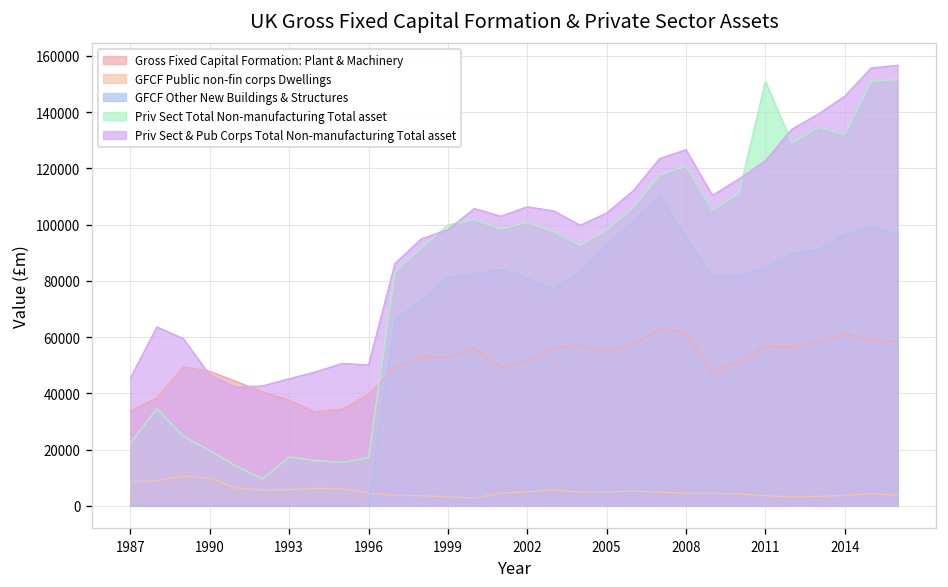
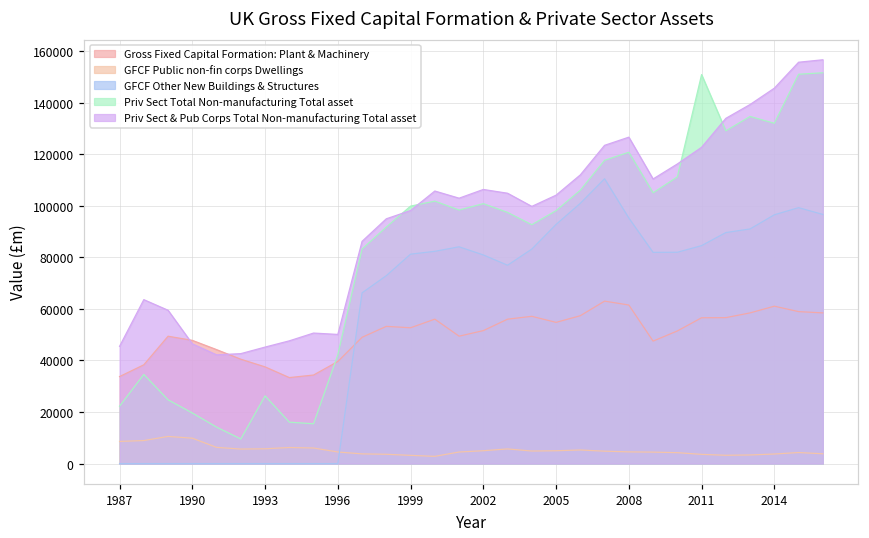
Priv Sect Total Non-manufacturing Total asset, 1993: 17000 -> 26000
Priv Sect Total Non-manufacturing Total asset, 1996: 17000 -> 42000
